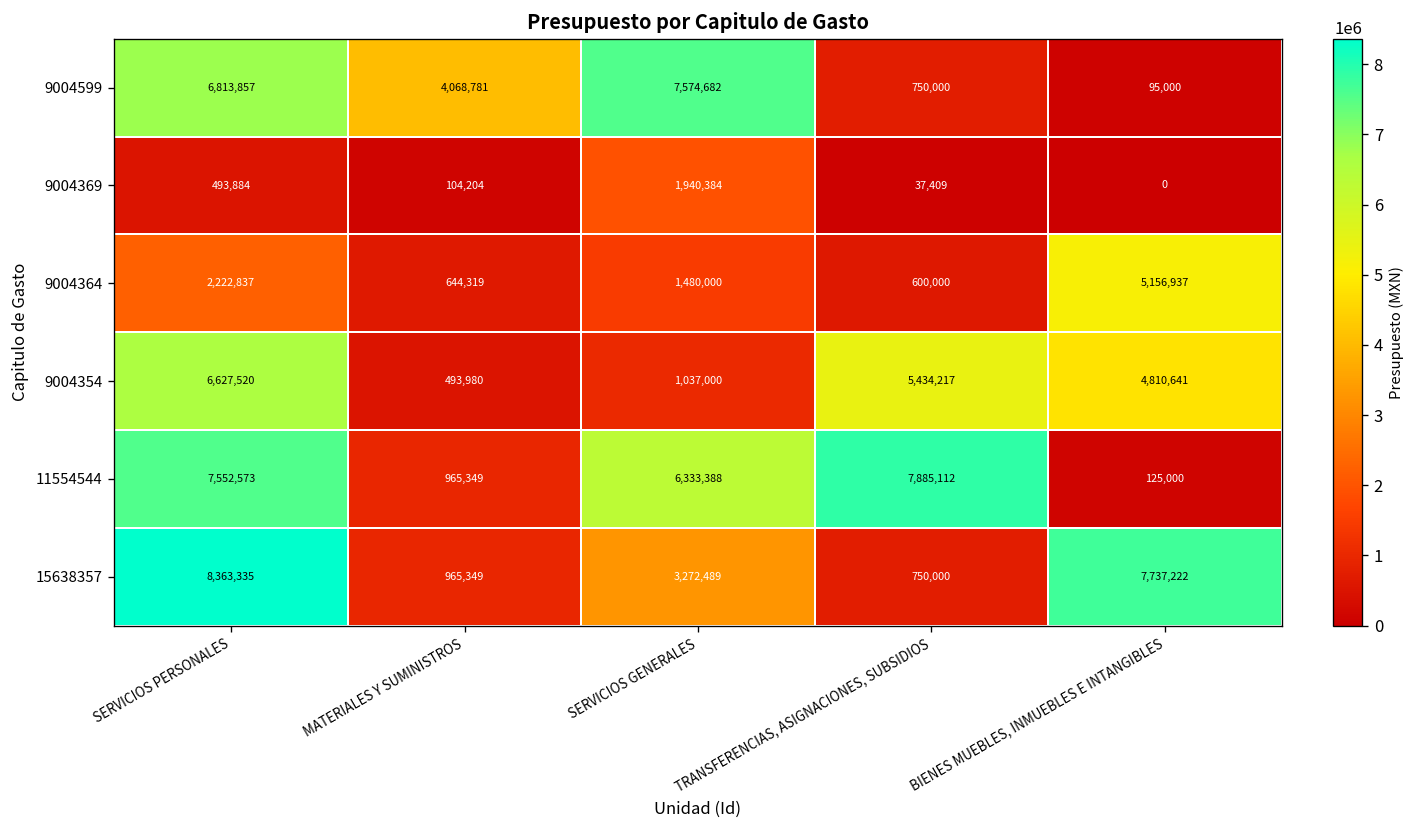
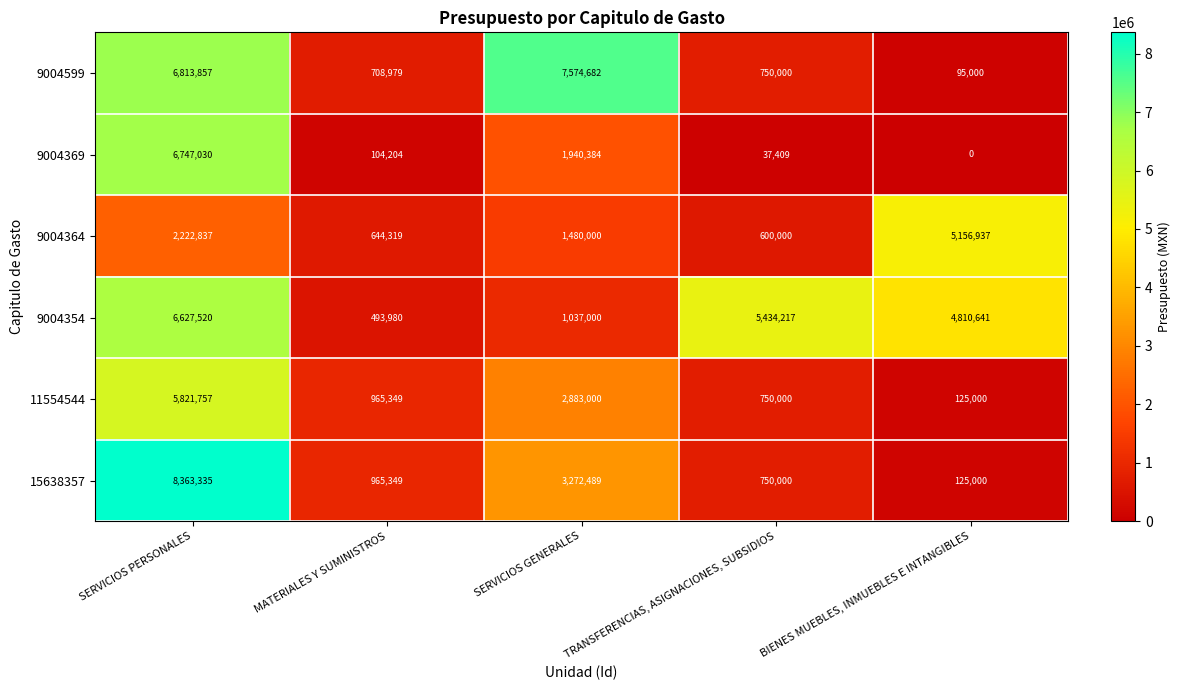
9004599, MATERIALES Y SUMINISTROS: 4,068,781 -> 708,979
9004369, SERVICIOS PERSONALES: 493,884 -> 6,747,030
11554544, SERVICIOS PERSONALES: 7,552,573 -> 5,821,757
11554544, SERVICIOS GENERALES: 6,333,388 -> 2,883,000
11554544, TRANSFERENCIAS, ASIGNACIONES, SUBSIDIOS: 7,885,112 -> 750,000
15638357, BIENES MUEBLES, INMUEBLES E INTANGIBLES: 7,737,222 -> 125,000
